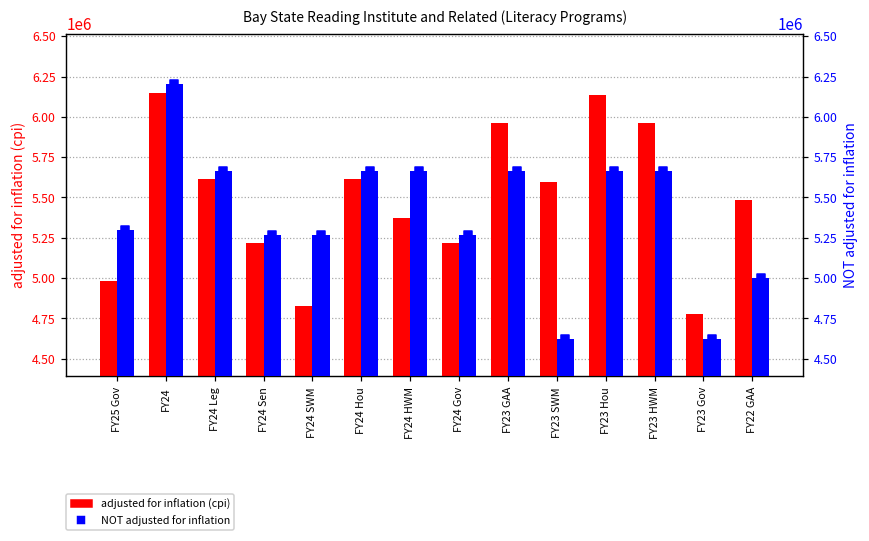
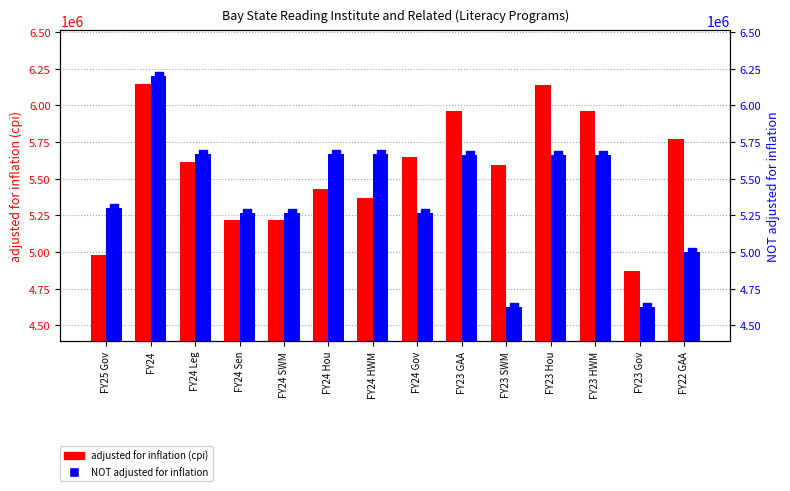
adjusted for inflation (cpi), FY24 SWM: 4830000 -> 5220000
adjusted for inflation (cpi), FY24 Hou: 5620000 -> 5430000
adjusted for inflation (cpi), FY24 Gov: 5220000 -> 5650000
adjusted for inflation (cpi), FY23 Gov: 4780000 -> 4870000
adjusted for inflation (cpi), FY22 GAA: 5480000 -> 5770000
